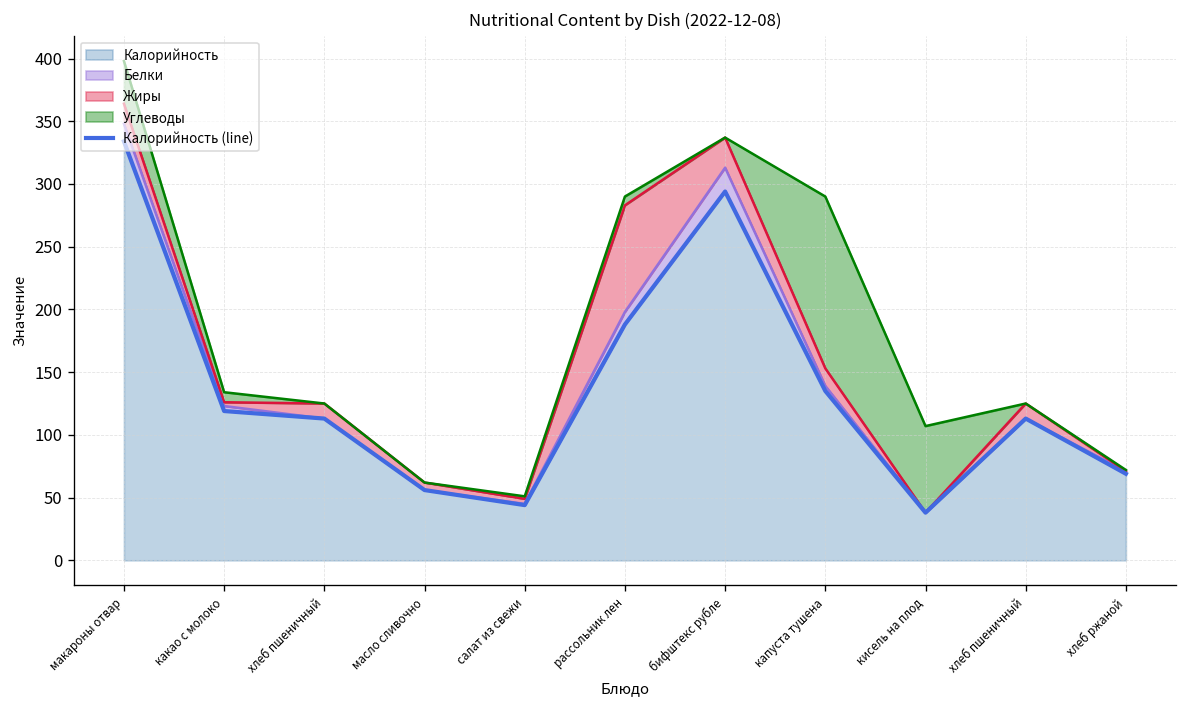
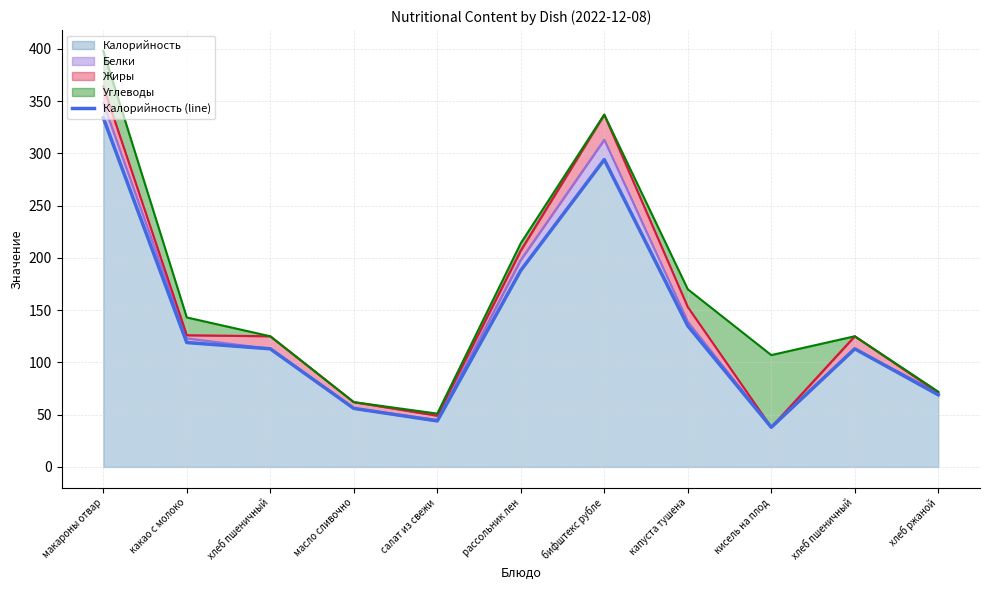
Углеводы, какао с молоко: 8 -> 17
Жиры, рассольник лен: 85 -> 9
Углеводы, капуста тушена: 137 -> 17
